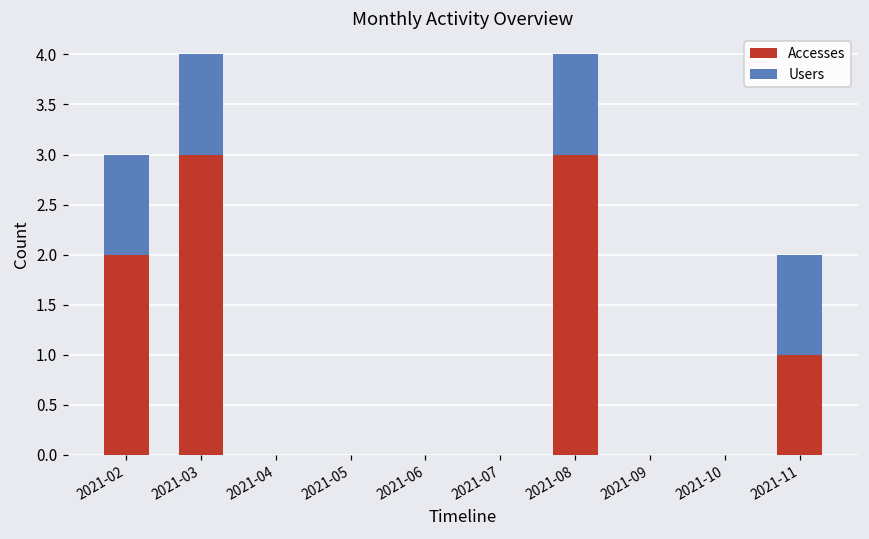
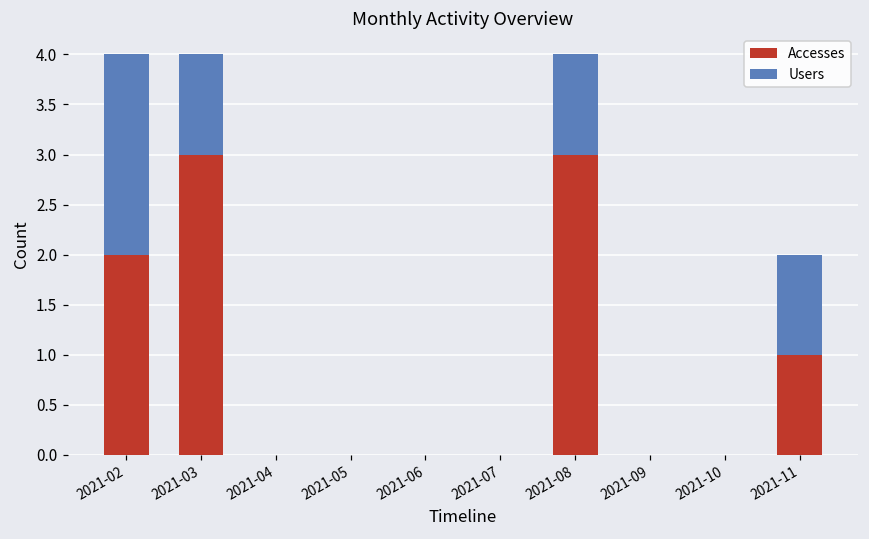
Users, 2021-02: 1 -> 2
